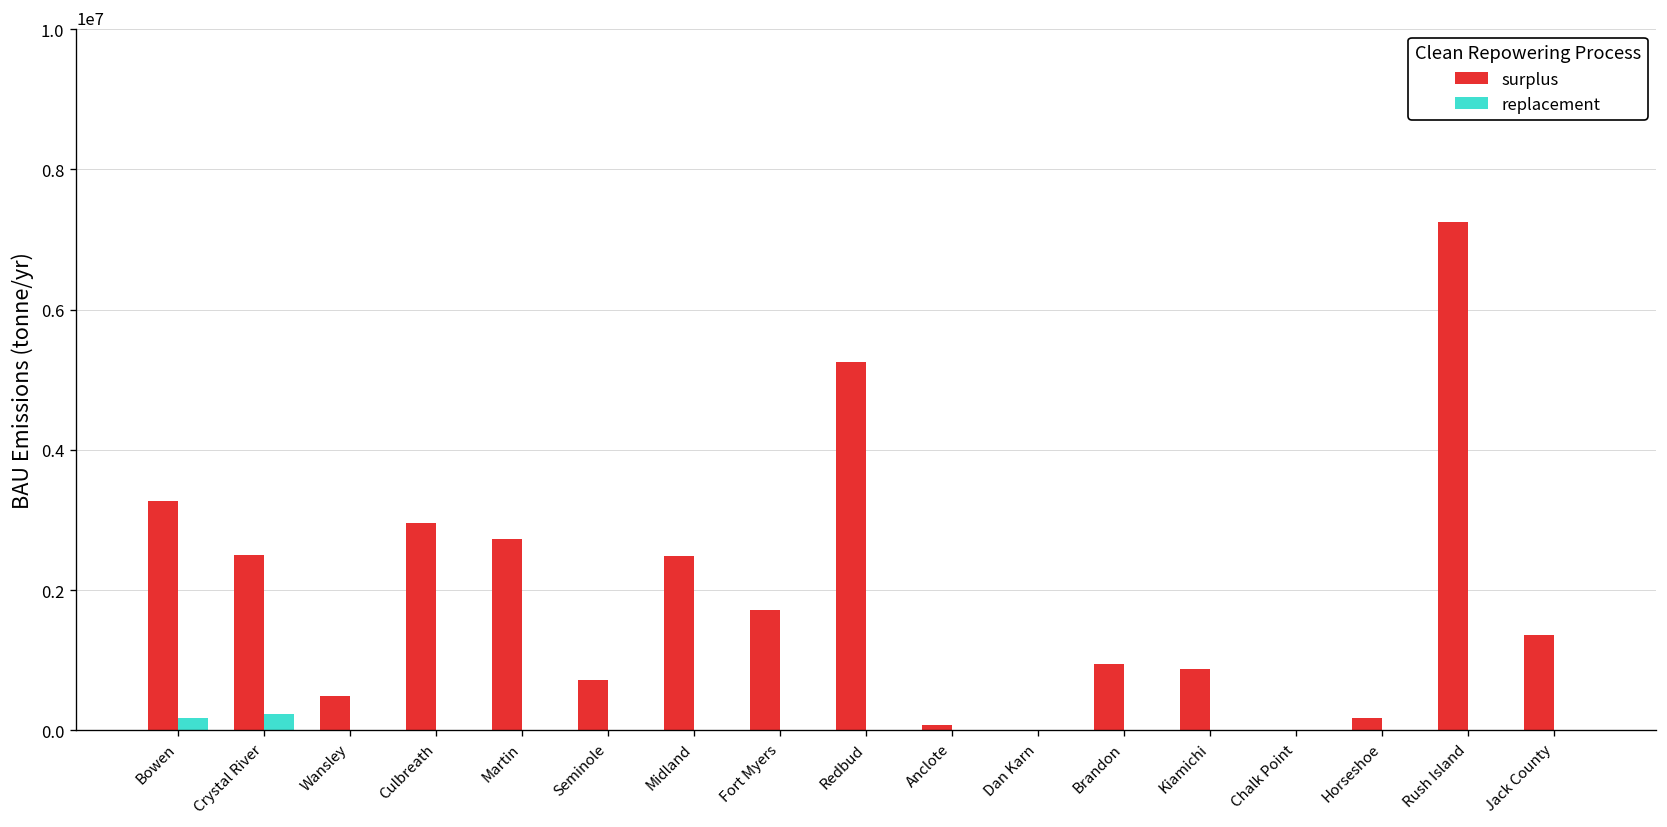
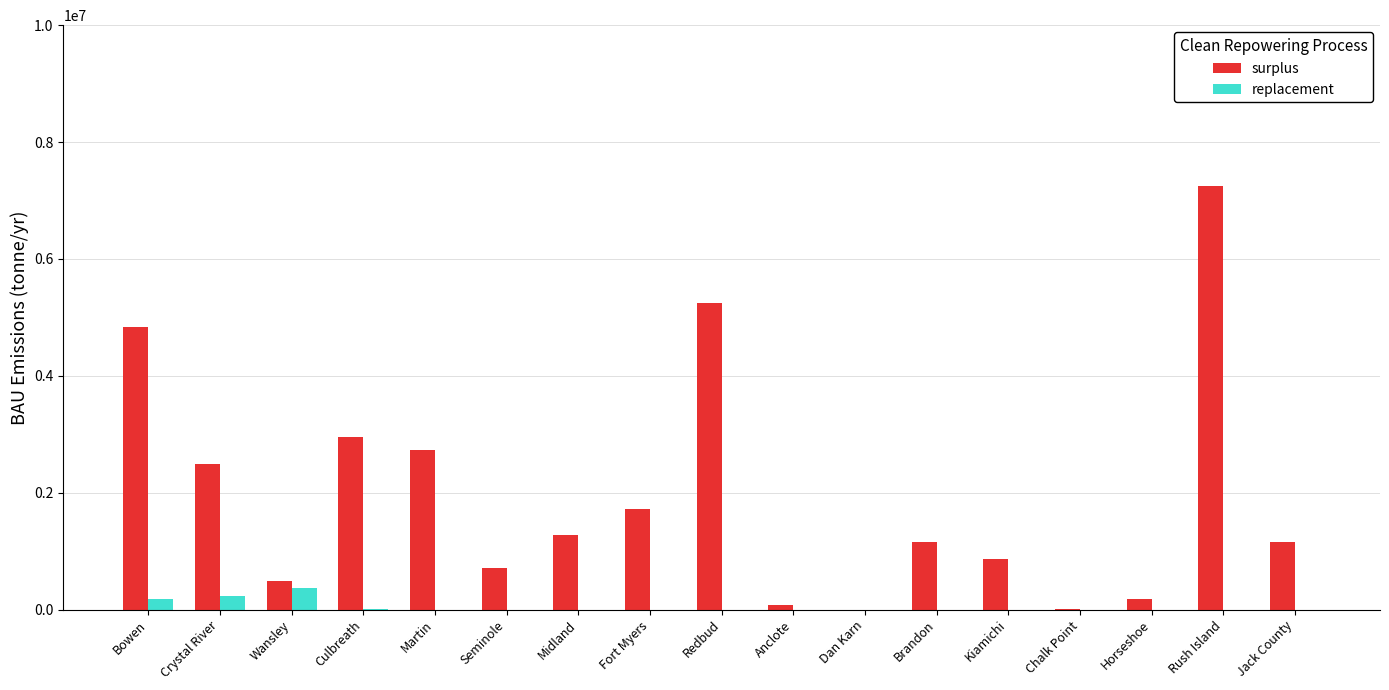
surplus, Bowen: 3300000 -> 4800000
replacement, Wansley: 0 -> 400000
surplus, Midland: 2500000 -> 1300000
surplus, Brandon: 1000000 -> 1200000
surplus, Jack County: 1400000 -> 1200000
